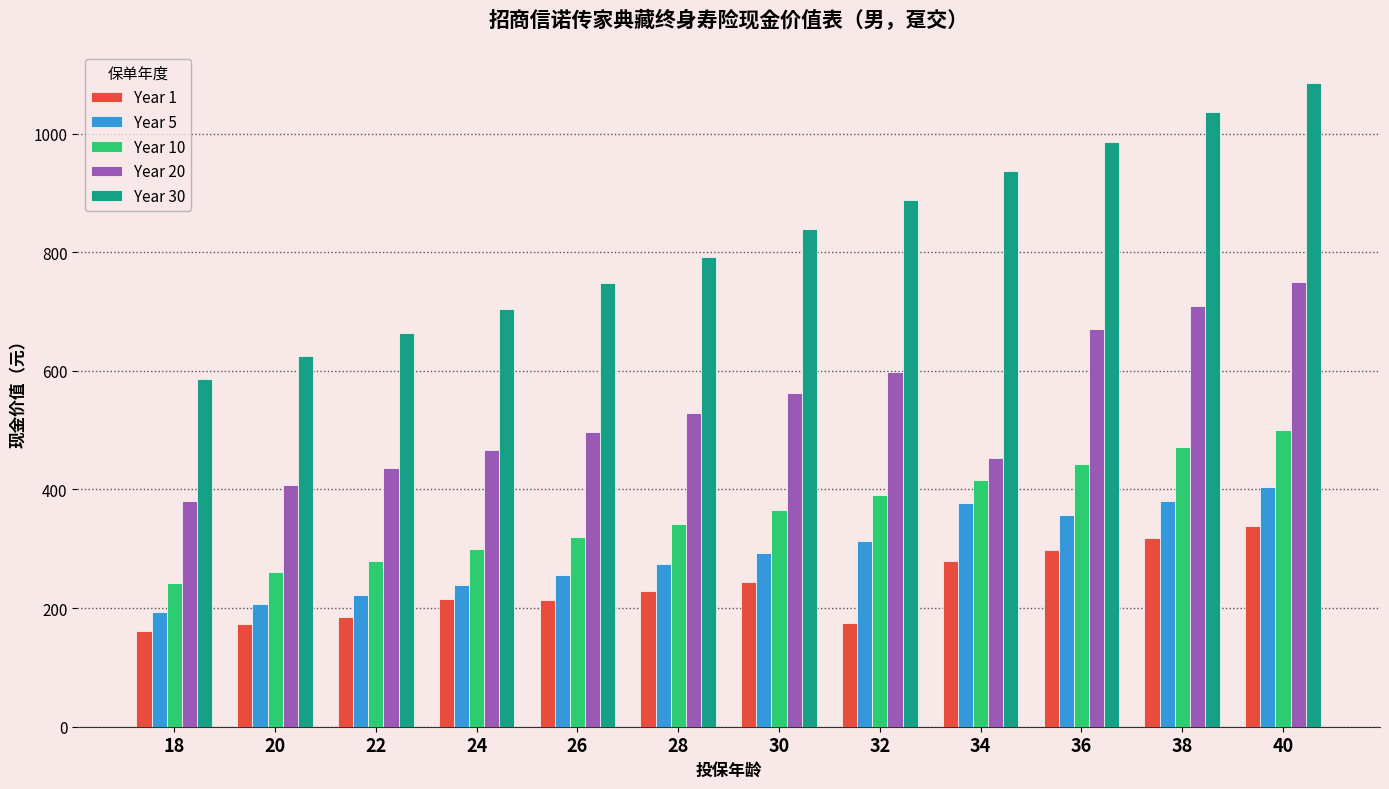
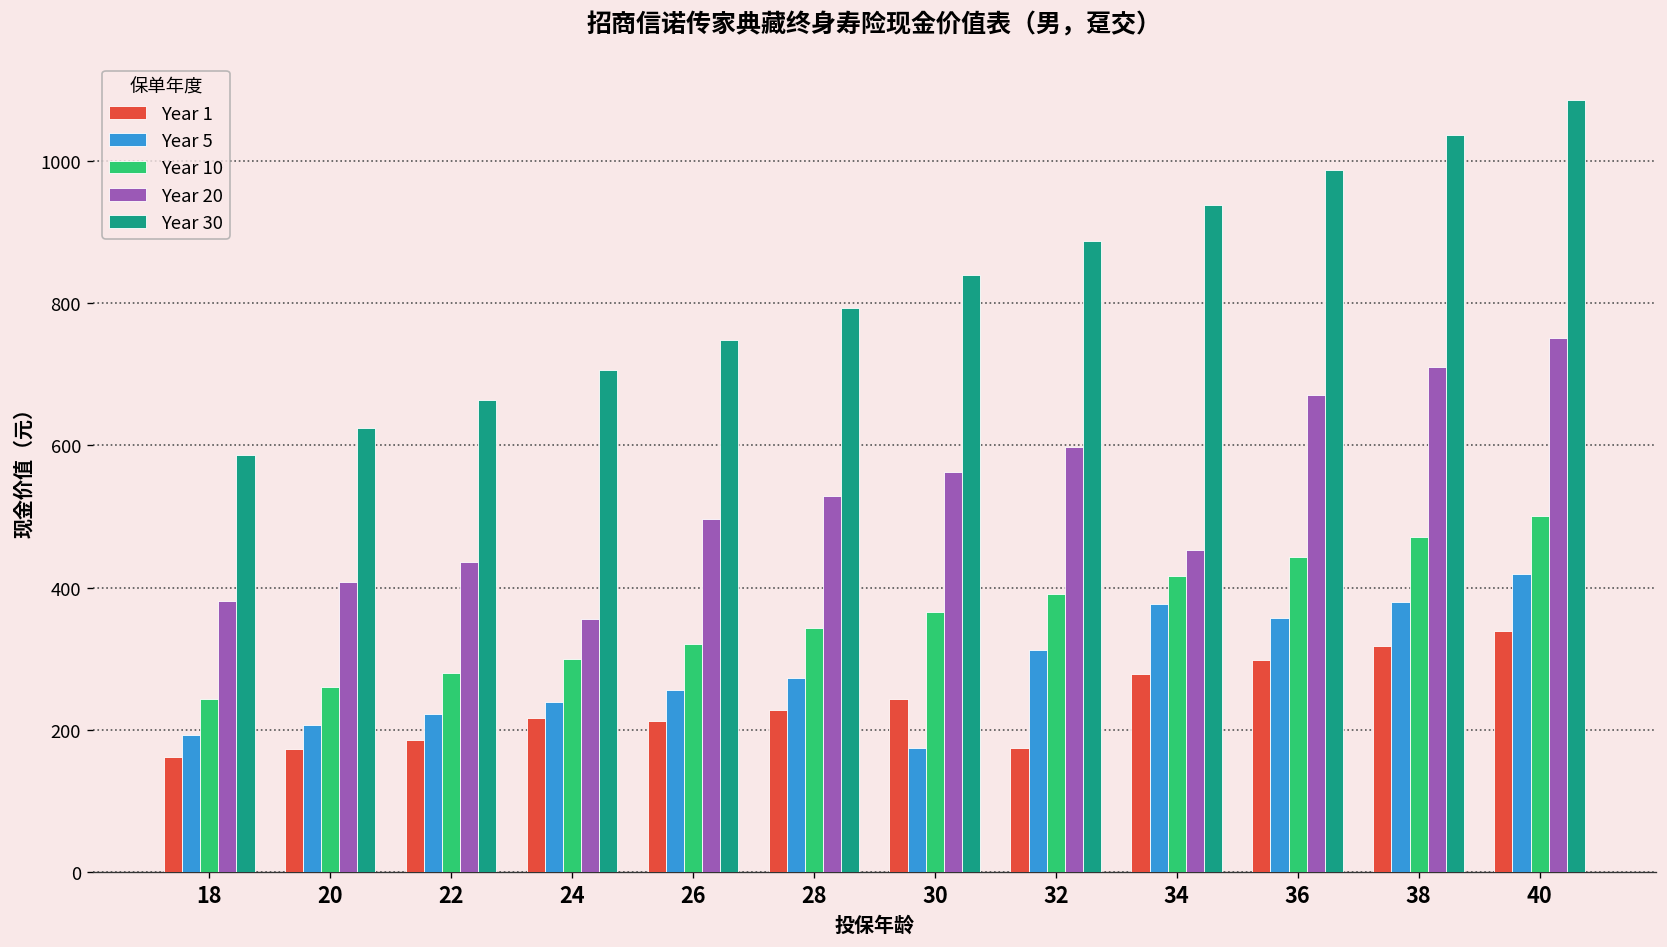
Year 20, 24: 470 -> 360
Year 5, 30: 290 -> 180
Year 5, 40: 400 -> 420
